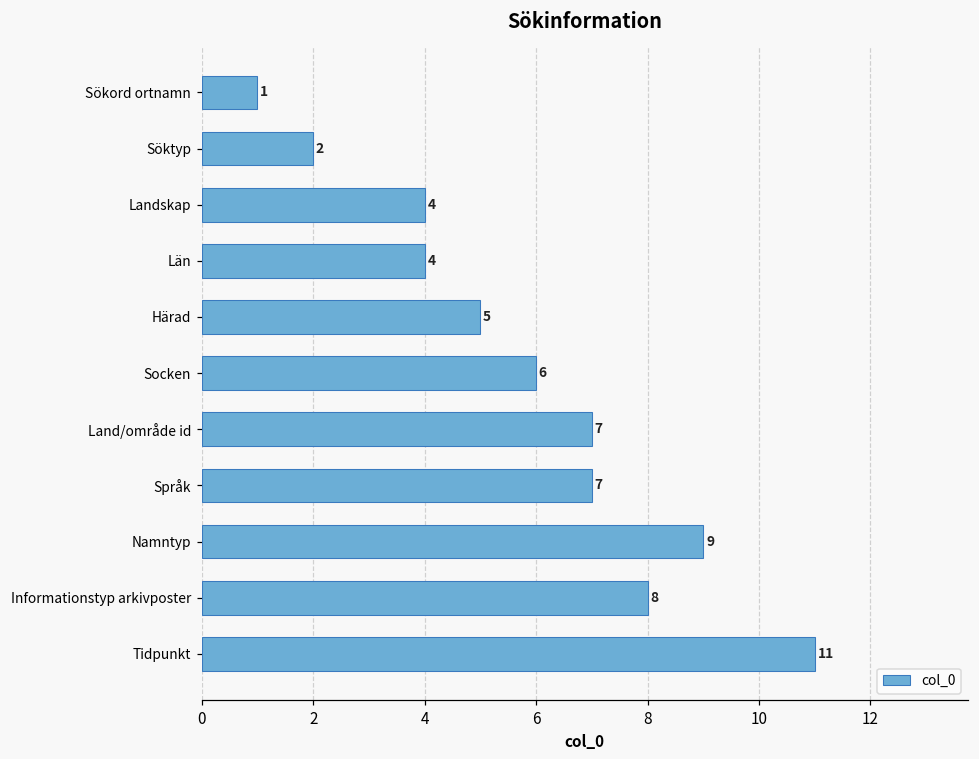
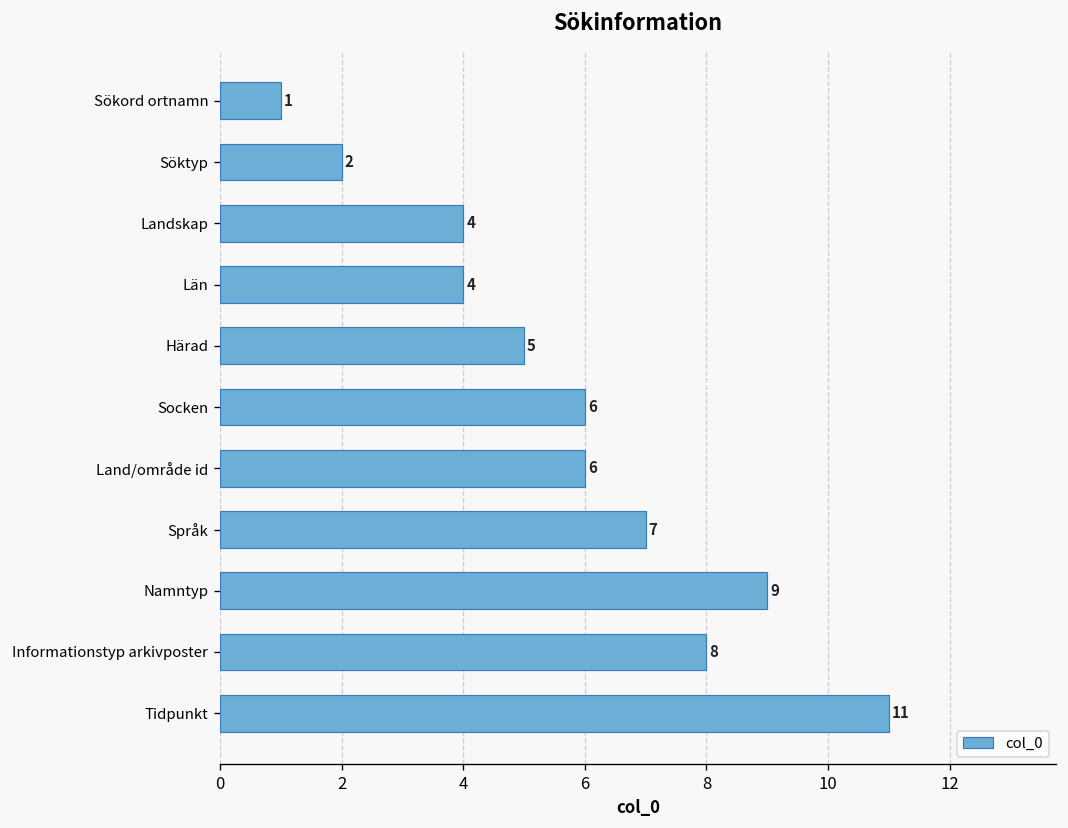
Land/område id: 7 -> 6
